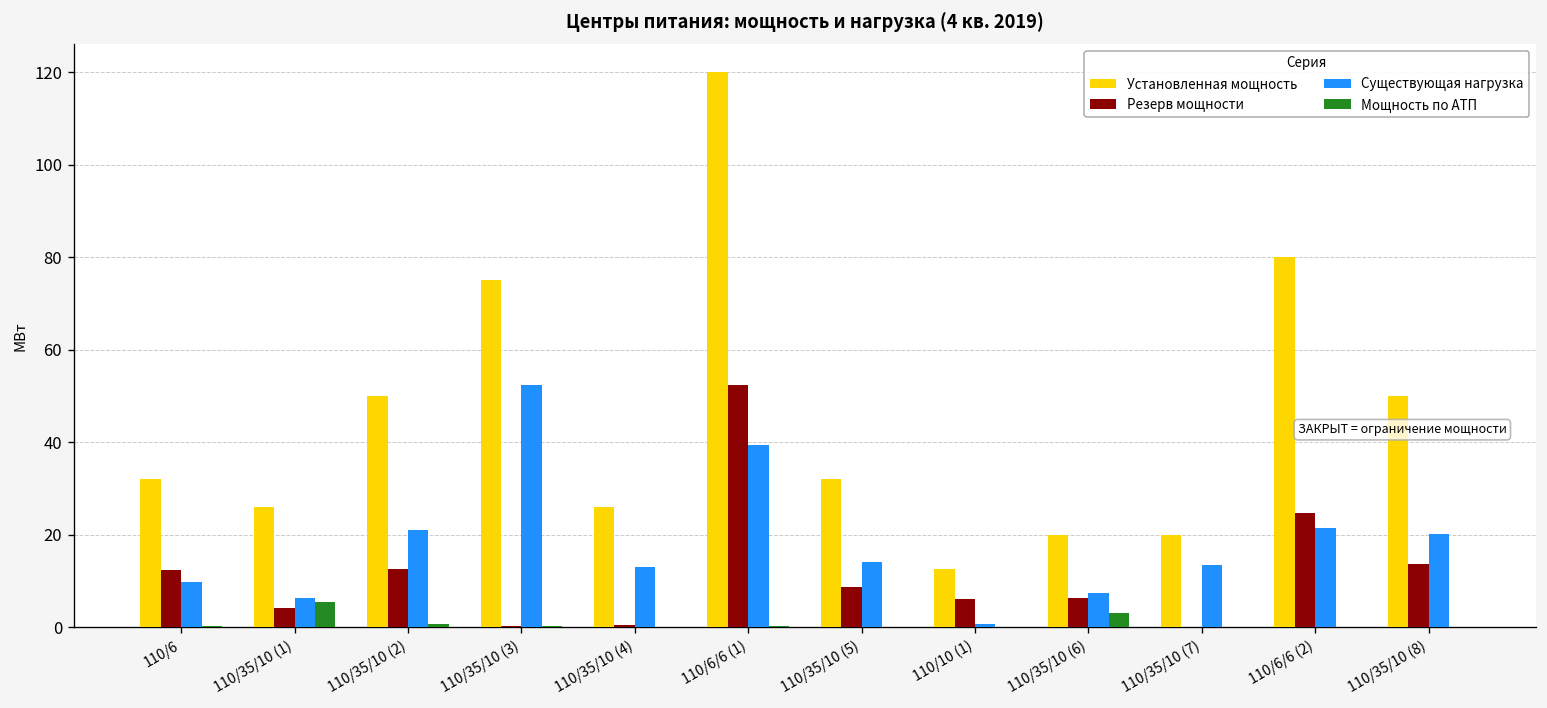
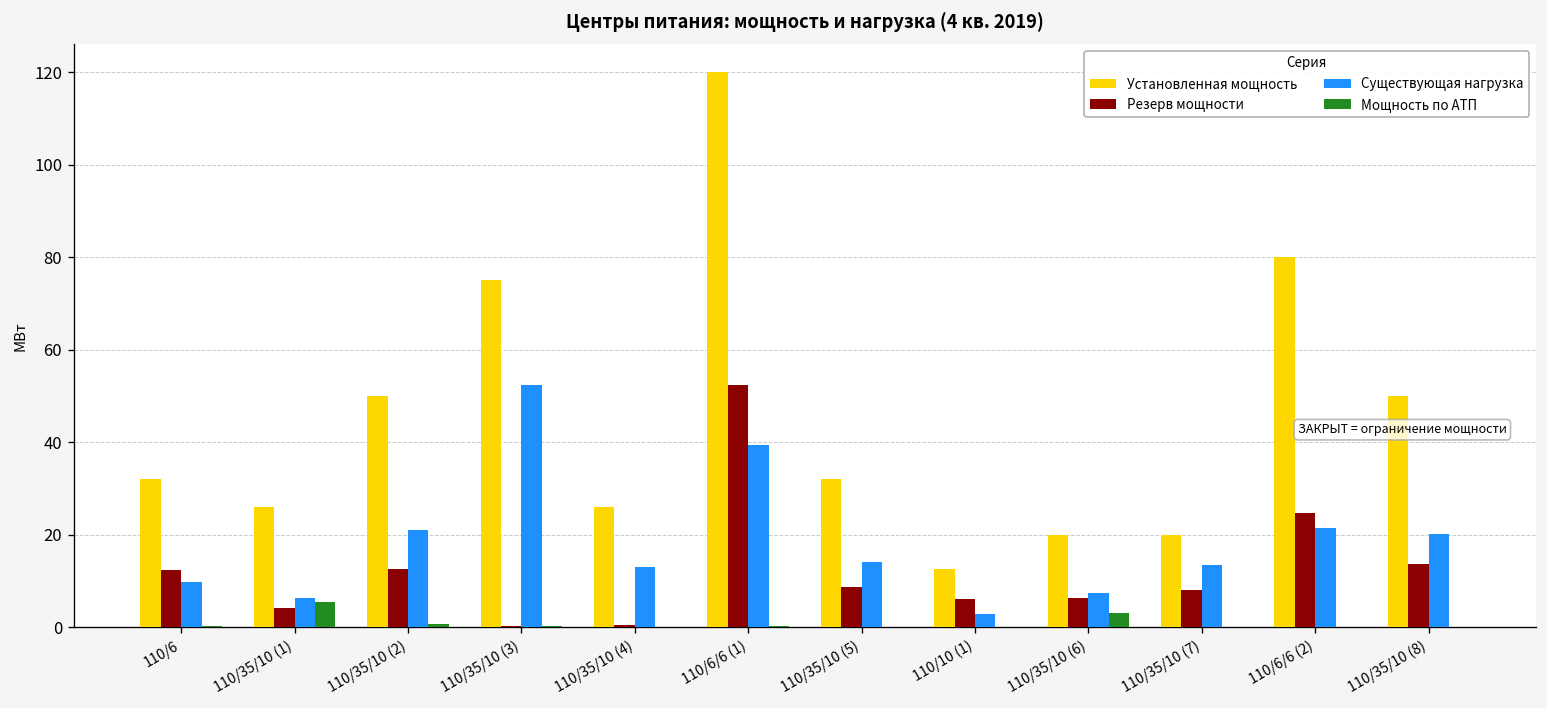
Существующая нагрузка, 110/10 (1): 1 -> 3
Резерв мощности, 110/35/10 (7): 0 -> 8
